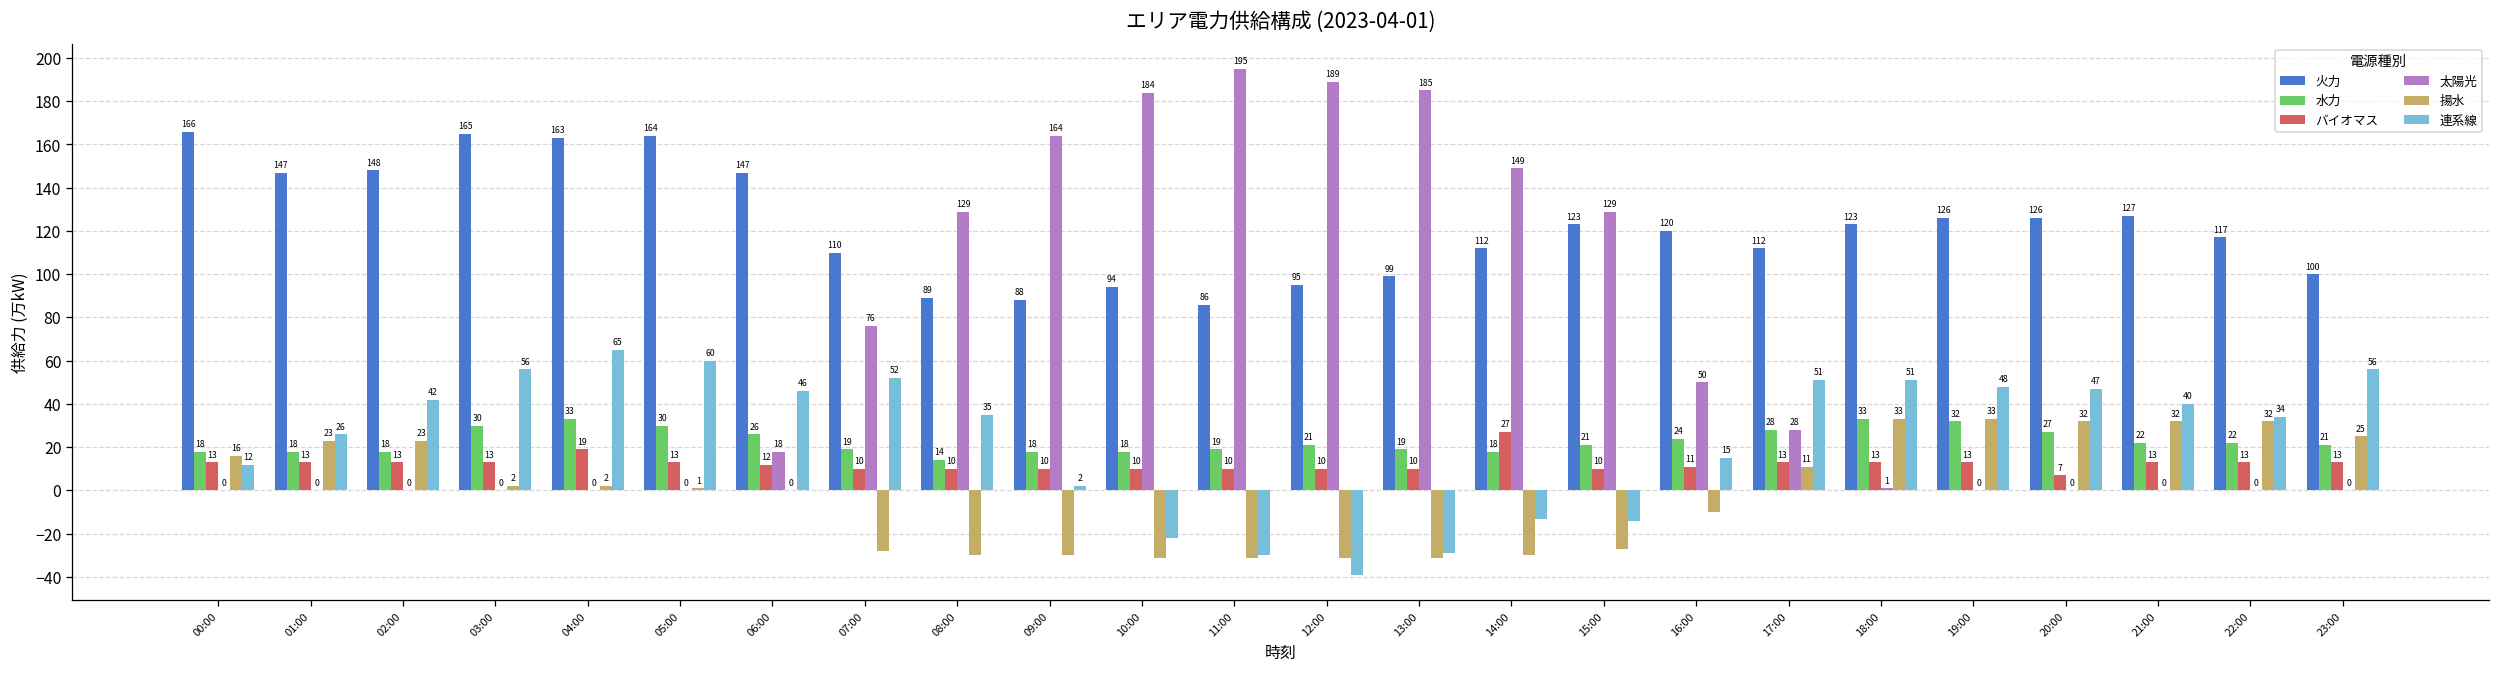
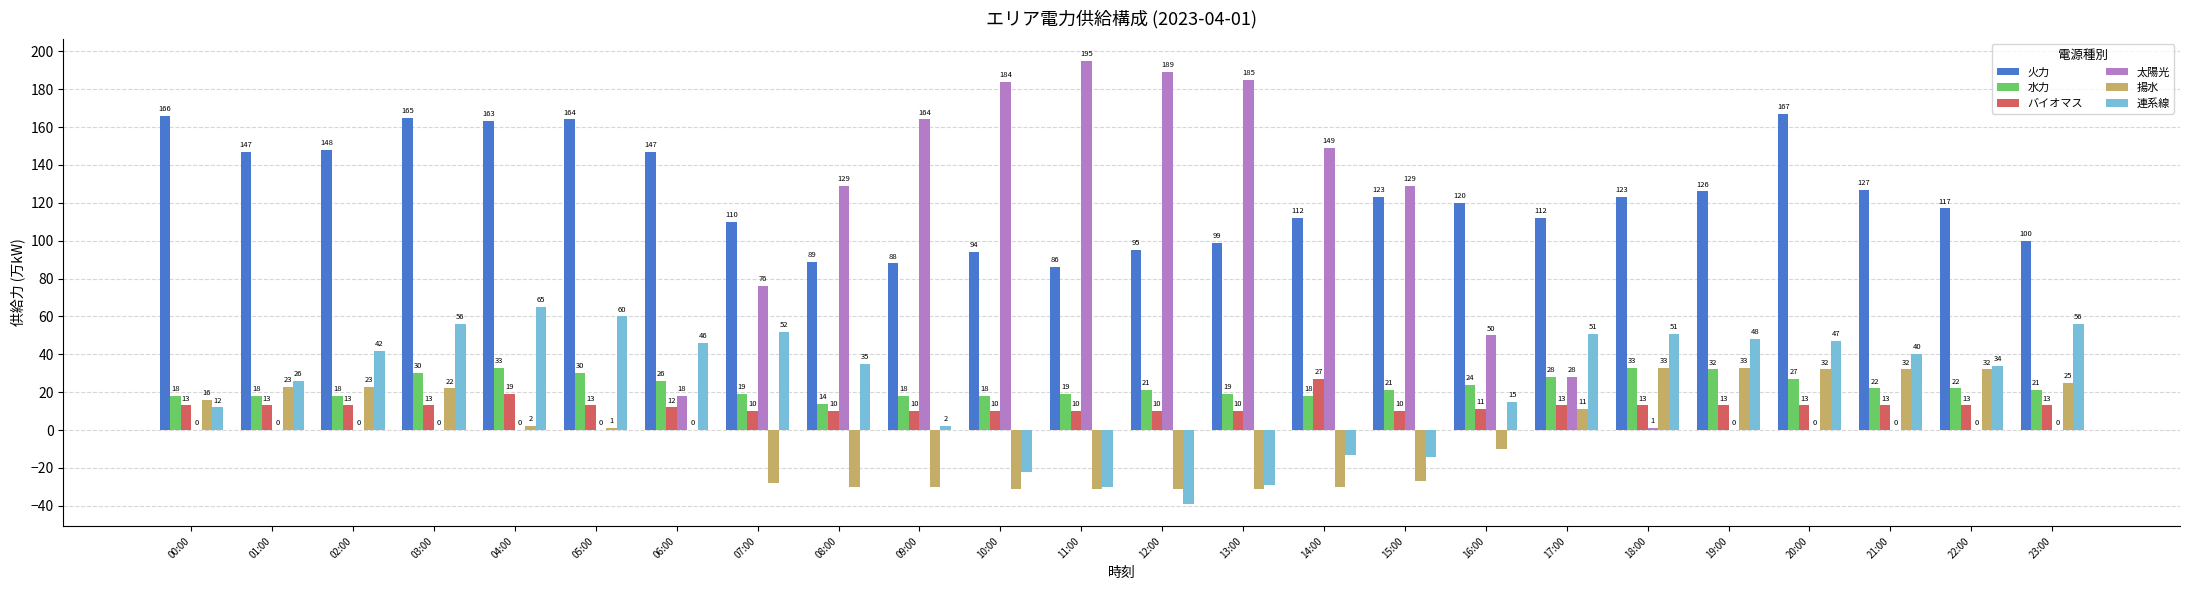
揚水, 03:00: 2 -> 22
火力, 20:00: 126 -> 167
バイオマス, 20:00: 7 -> 13
